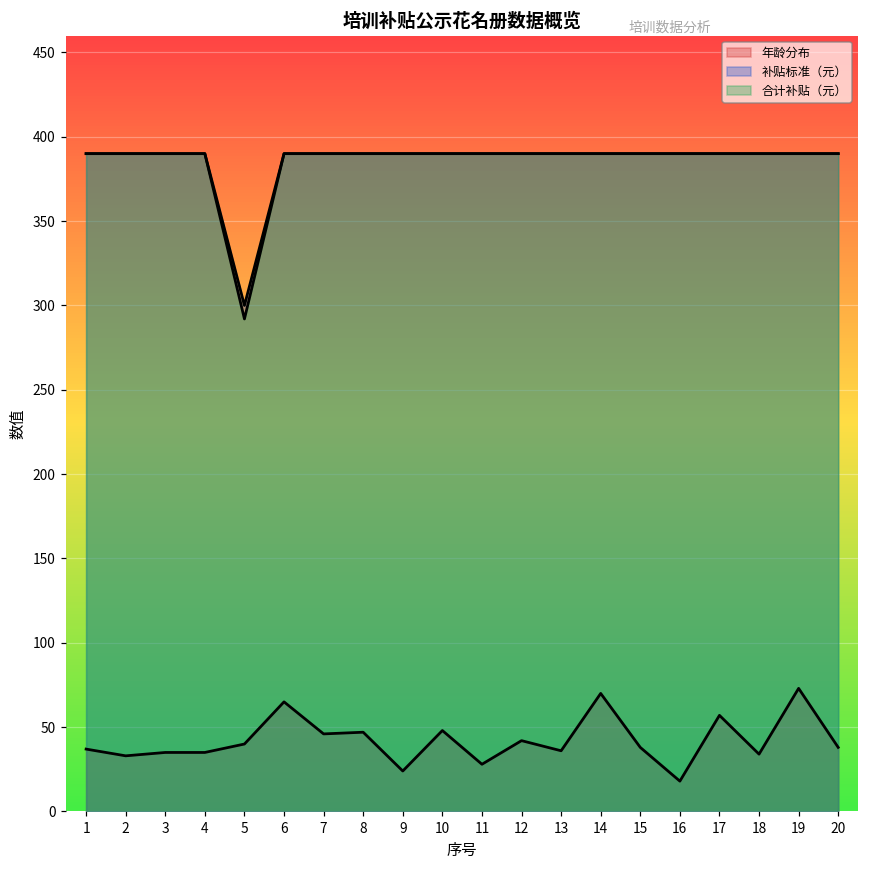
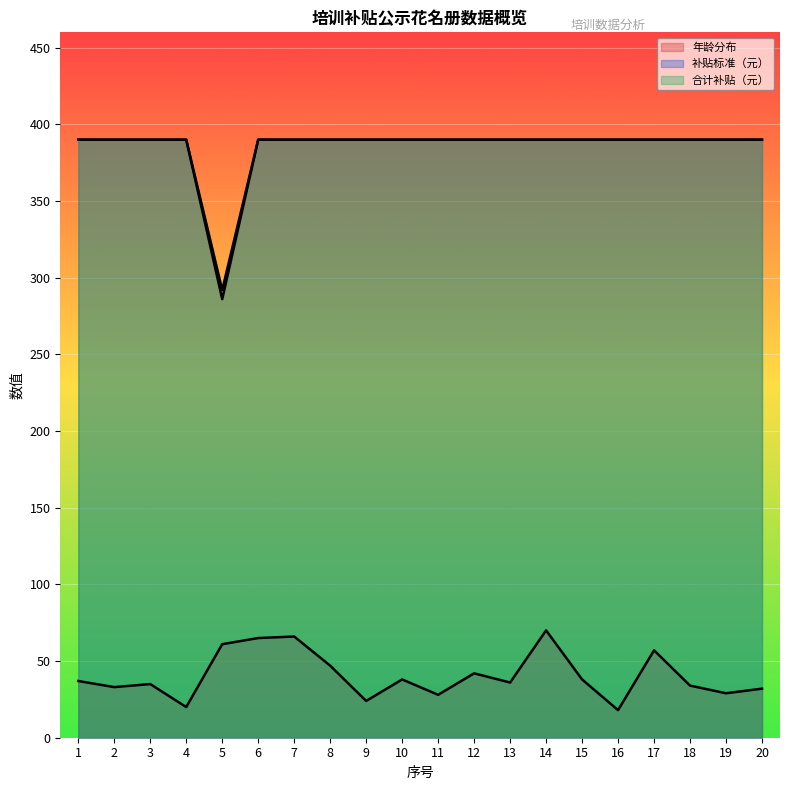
年龄分布, 4: 35 -> 20
年龄分布, 5: 40 -> 61
补贴标准（元）, 5: 300 -> 286
年龄分布, 7: 46 -> 66
年龄分布, 10: 48 -> 38
年龄分布, 19: 73 -> 29
年龄分布, 20: 38 -> 32
